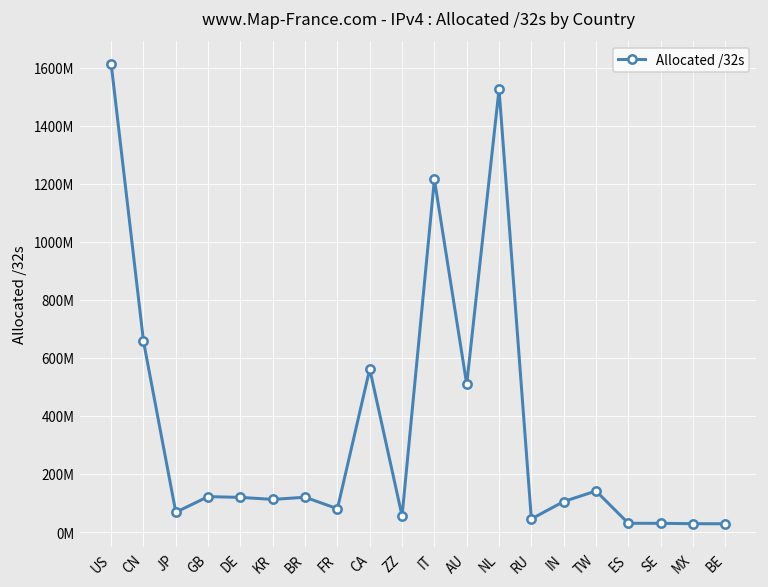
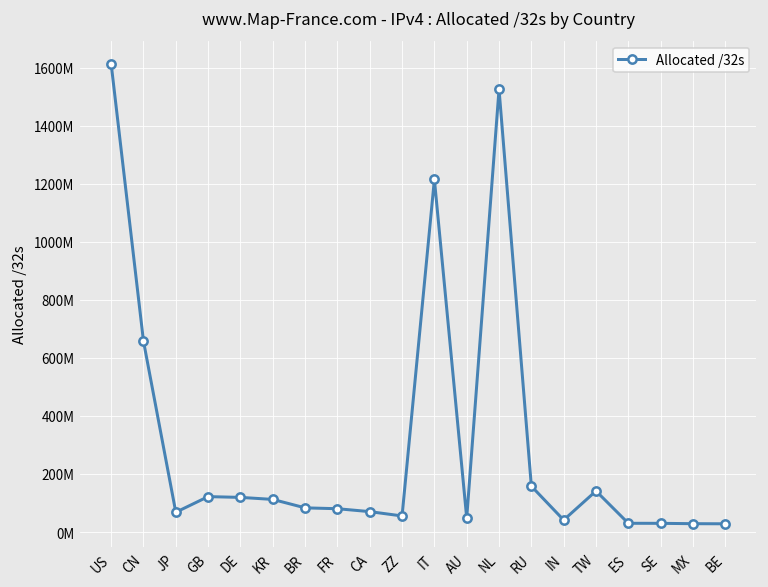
BR: 120000000 -> 80000000
CA: 560000000 -> 70000000
AU: 510000000 -> 50000000
RU: 50000000 -> 160000000
IN: 110000000 -> 40000000
